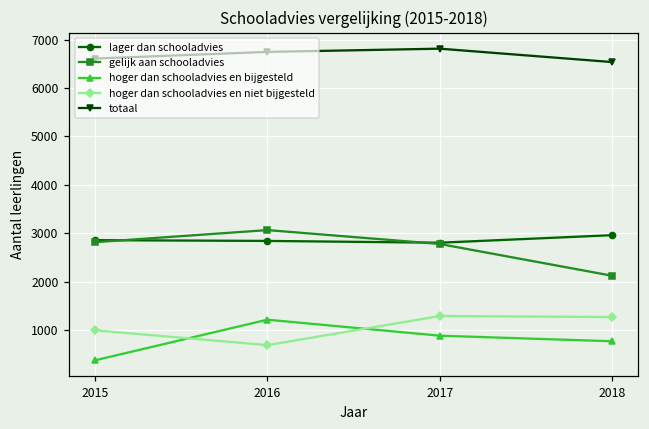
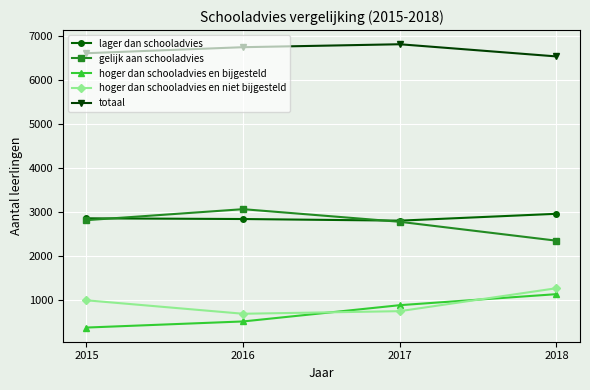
hoger dan schooladvies en bijgesteld, 2016: 1200 -> 500
hoger dan schooladvies en niet bijgesteld, 2017: 1300 -> 700
gelijk aan schooladvies, 2018: 2100 -> 2300
hoger dan schooladvies en bijgesteld, 2018: 800 -> 1100
